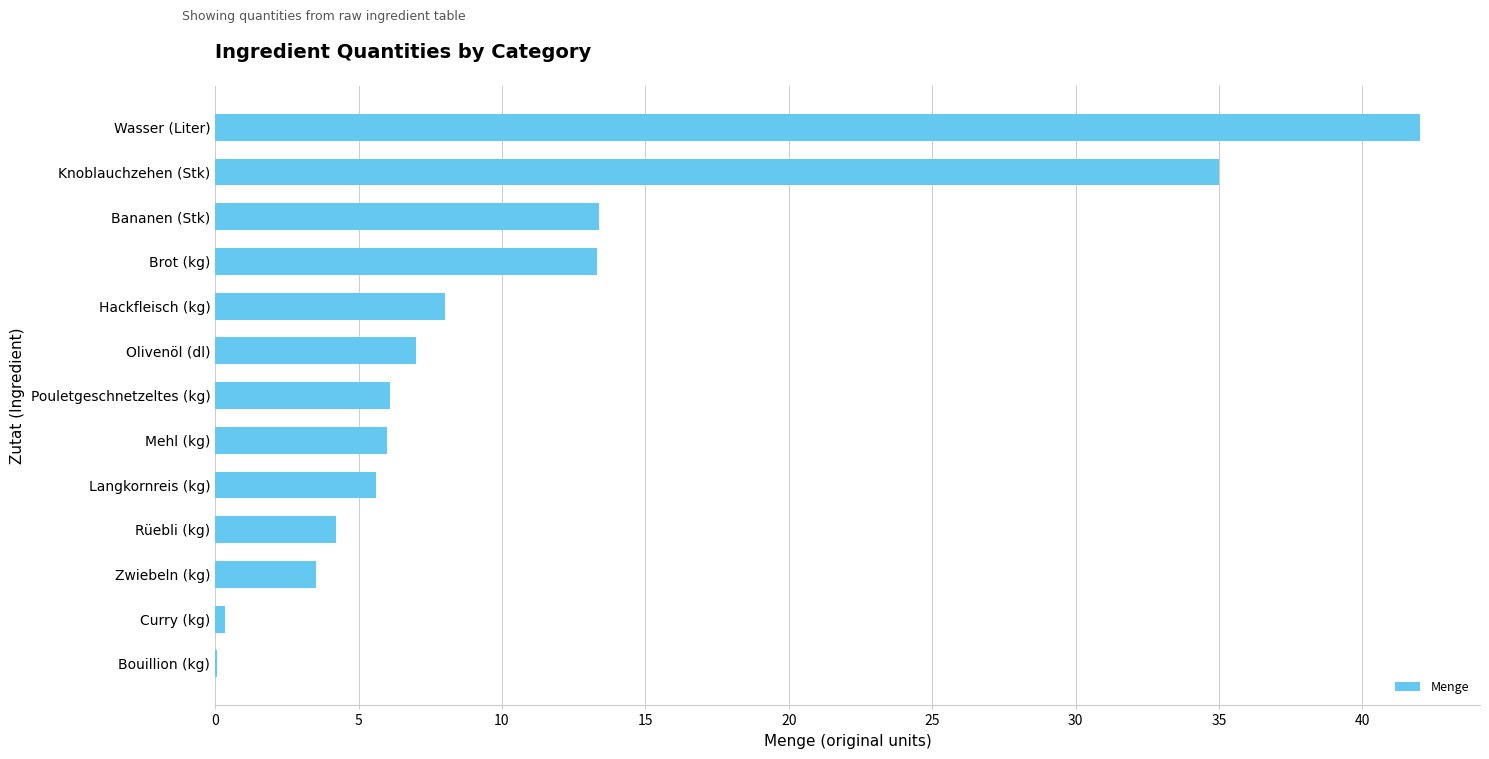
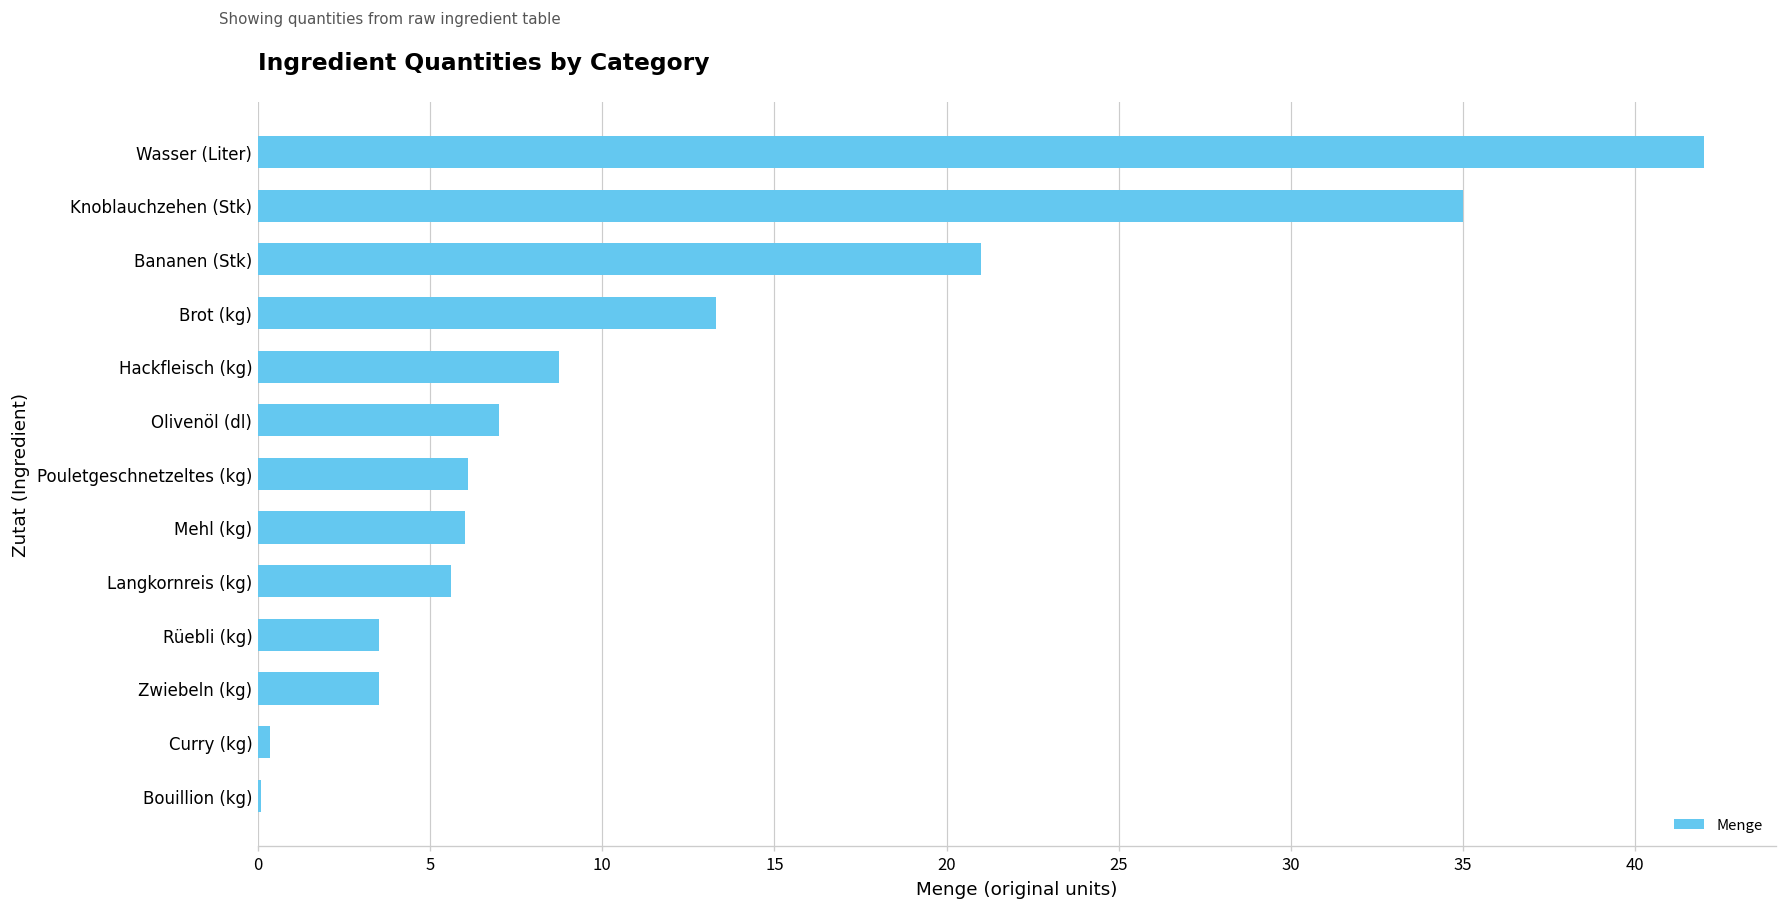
Bananen (Stk): 13.4 -> 21.0
Hackfleisch (kg): 8.0 -> 8.8
Rüebli (kg): 4.2 -> 3.5
